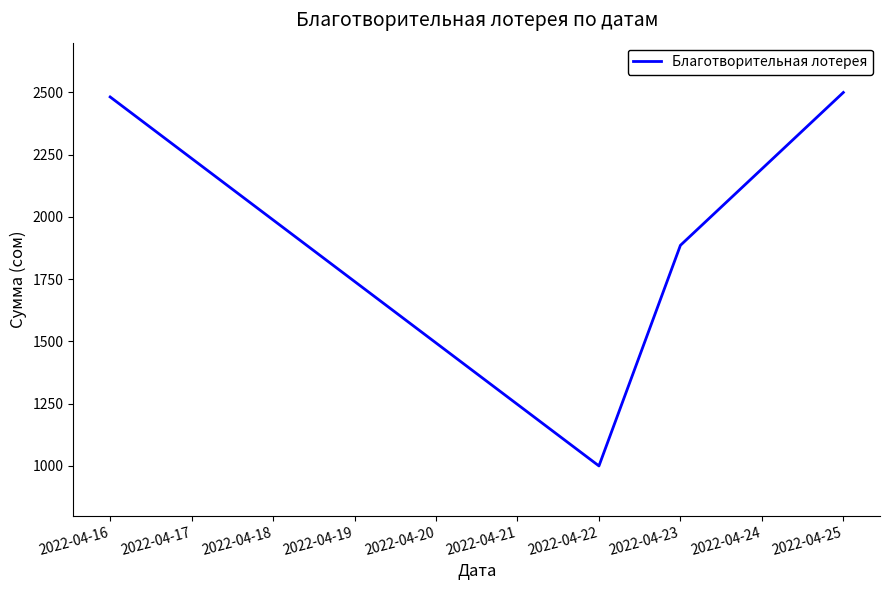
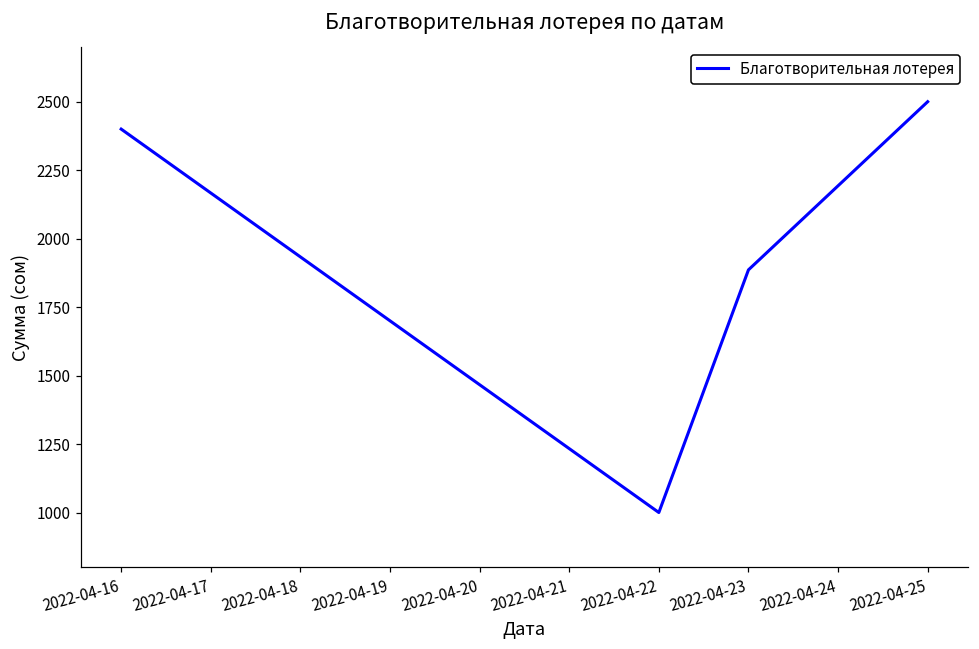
2022-04-16: 2480 -> 2400
